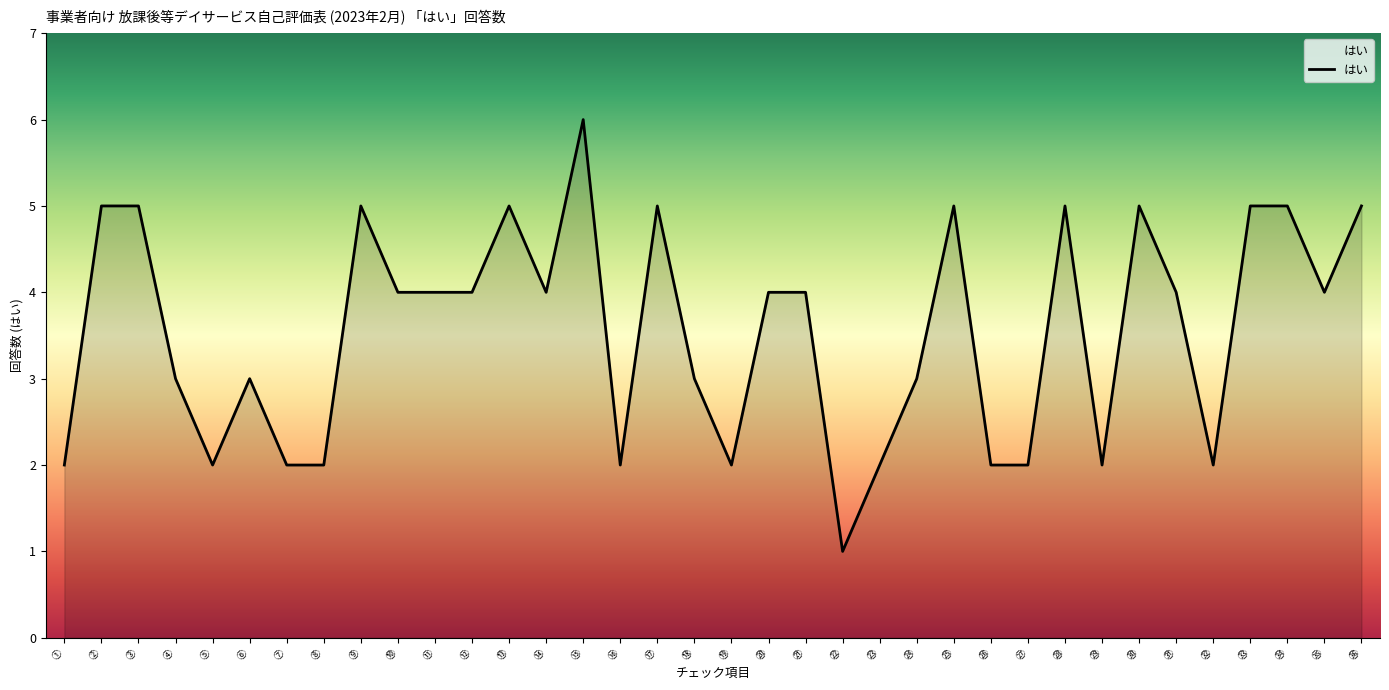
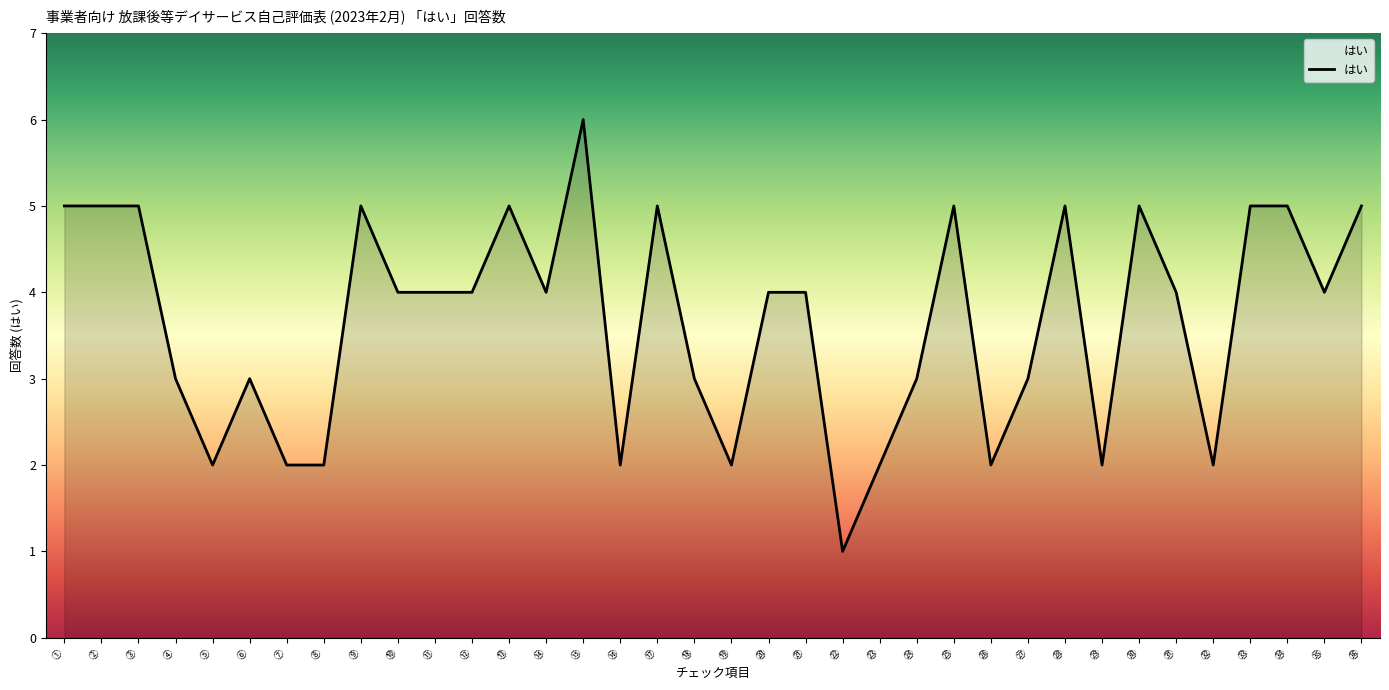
①: 2 -> 5
㉗: 2 -> 3
